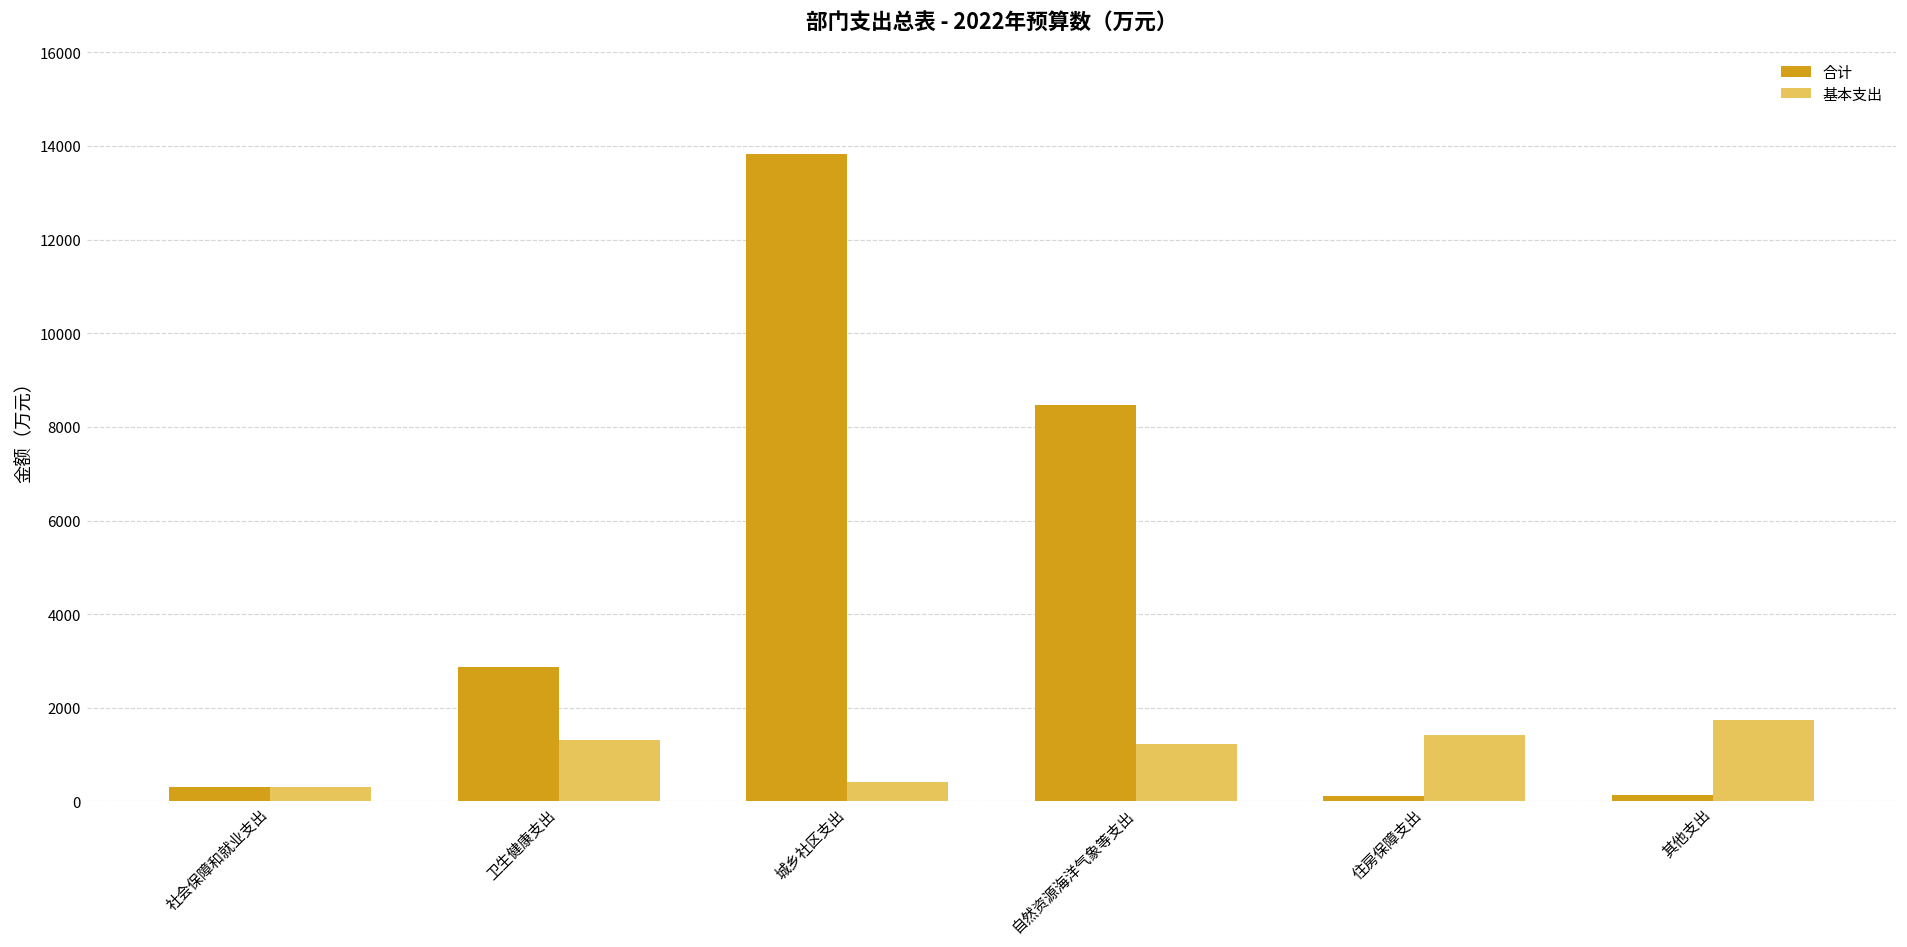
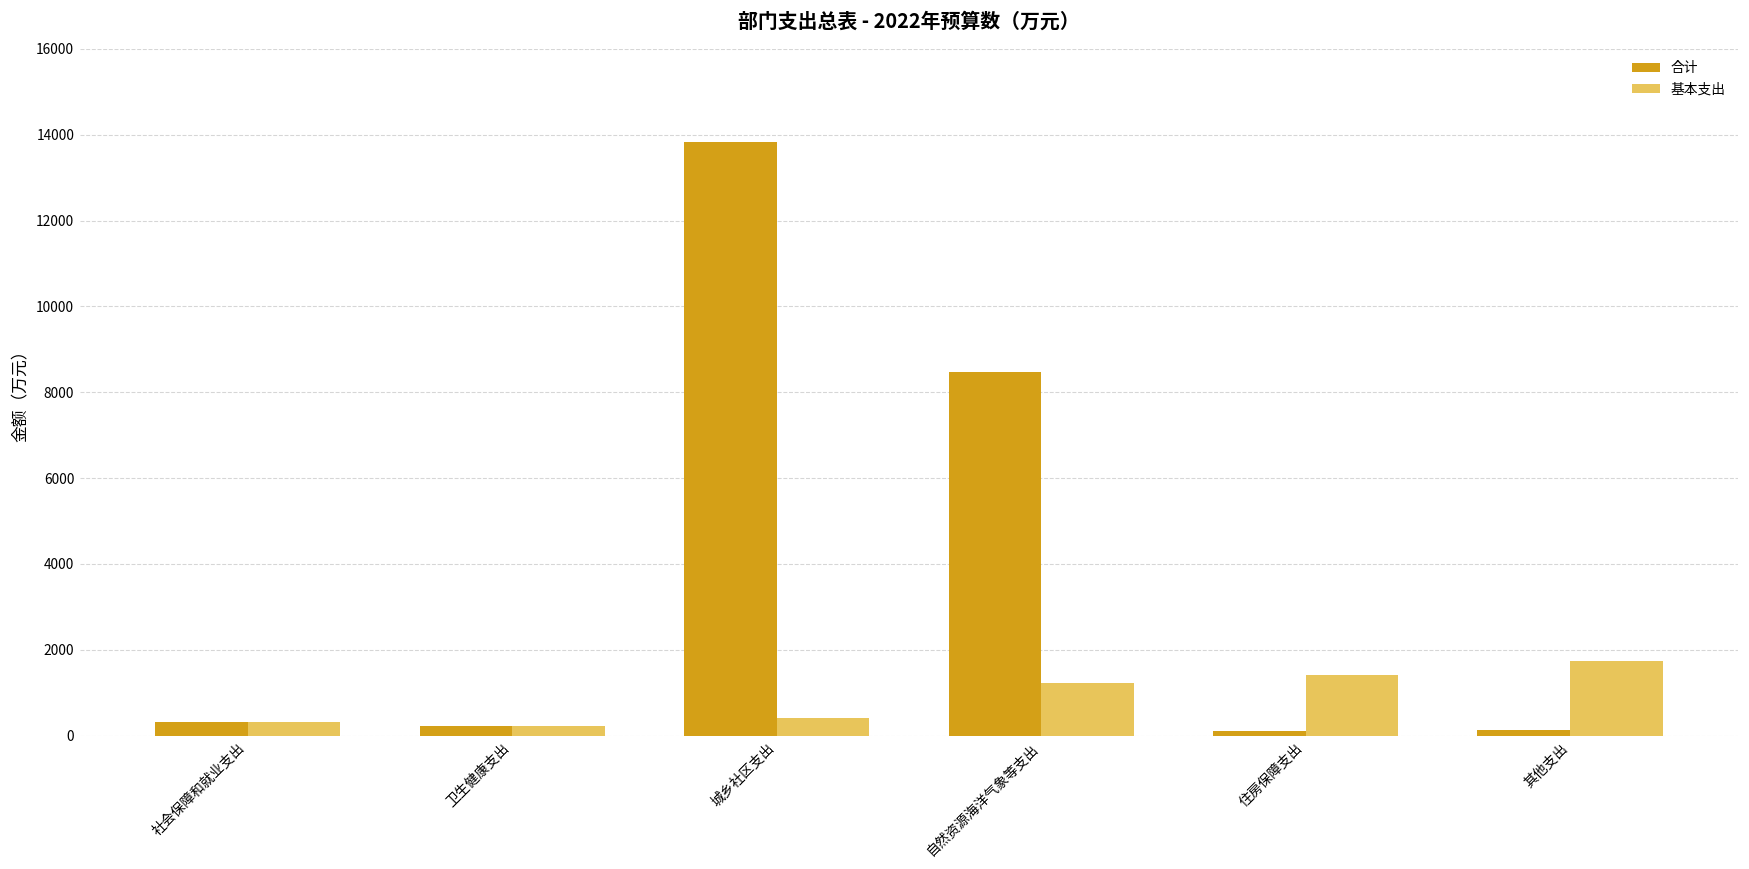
合计, 卫生健康支出: 2900 -> 200
基本支出, 卫生健康支出: 1300 -> 200
